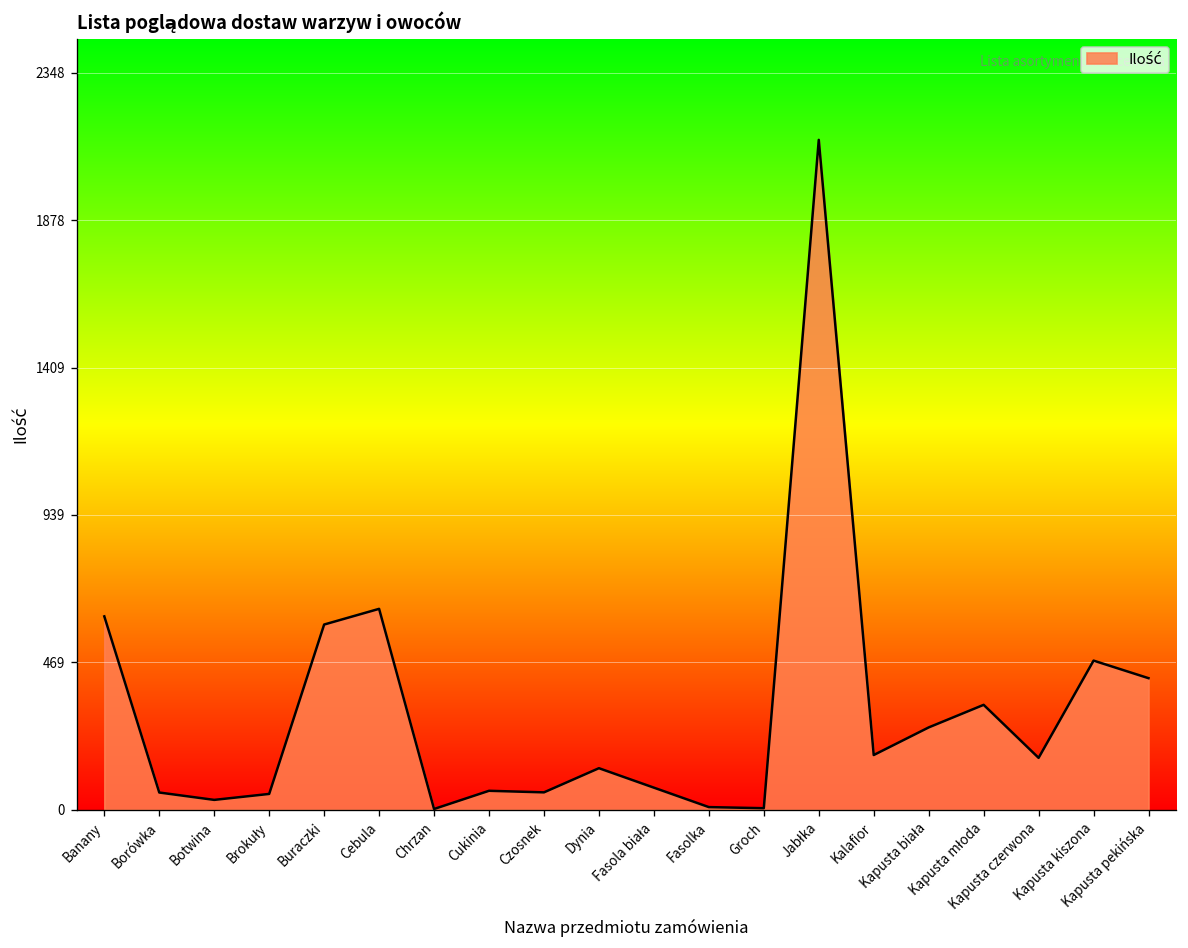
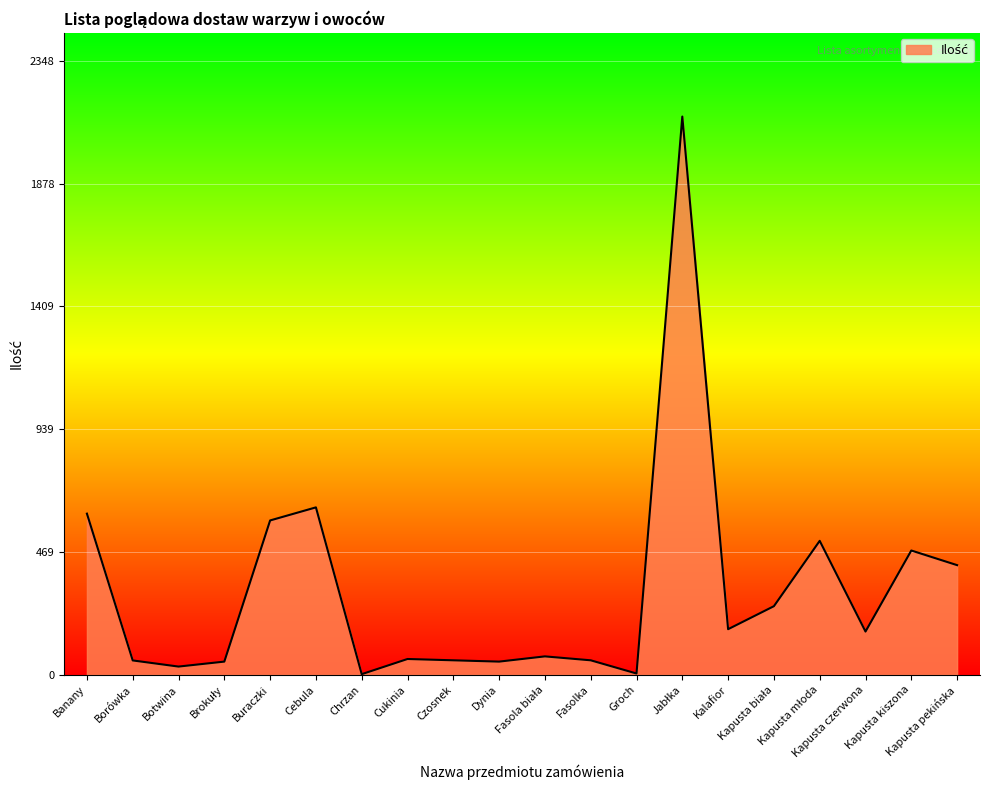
Dynia: 130 -> 50
Fasolka: 10 -> 60
Kapusta młoda: 330 -> 510
